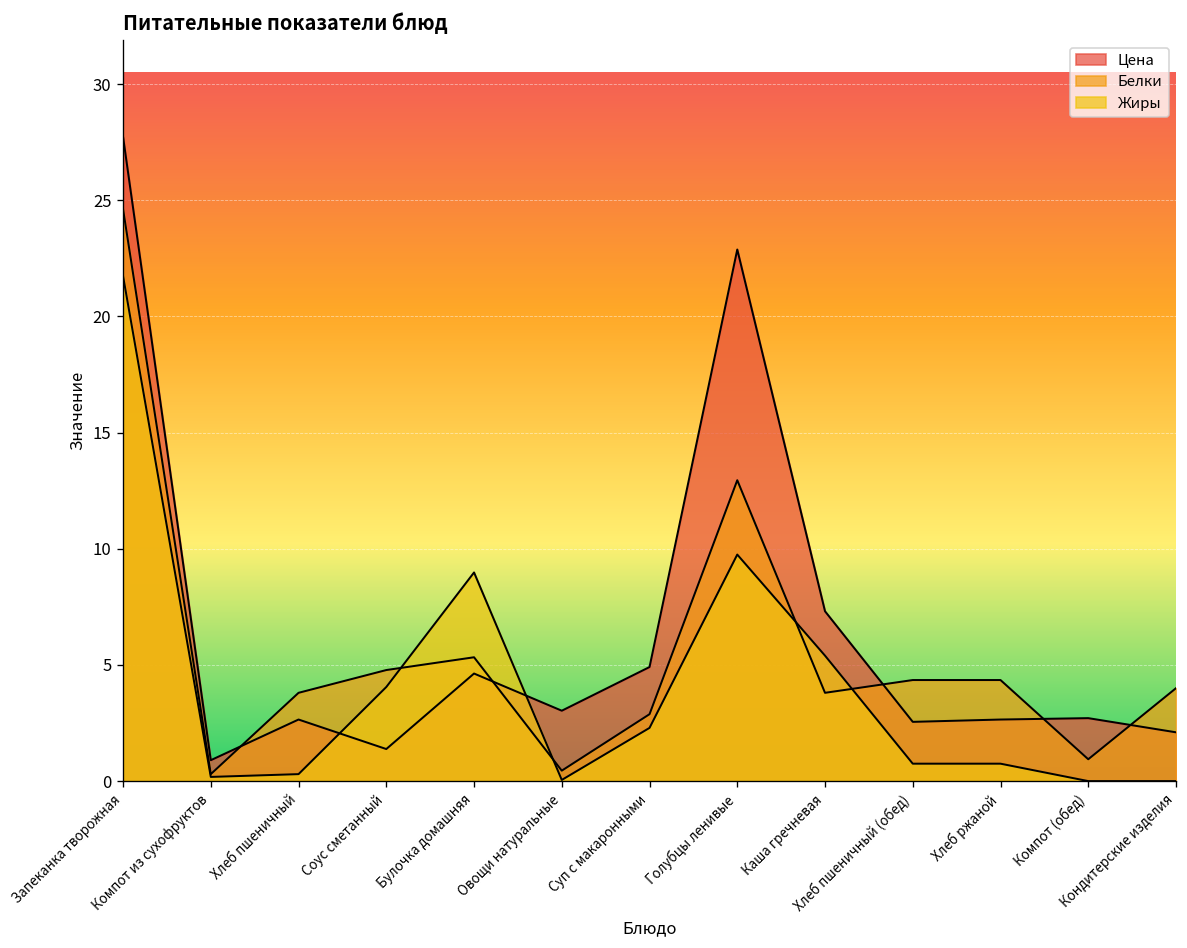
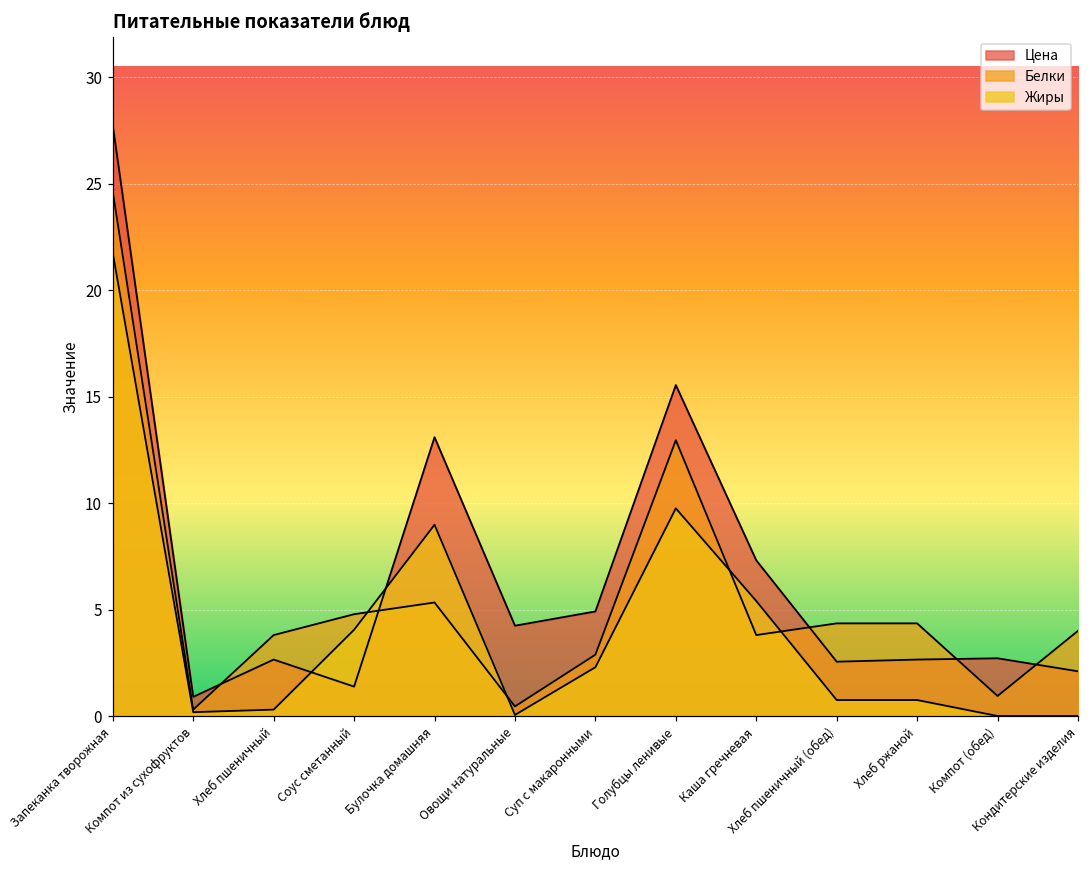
Цена, Булочка домашняя: 4.6 -> 13.1
Цена, Овощи натуральные: 3.0 -> 4.2
Цена, Голубцы ленивые: 22.9 -> 15.5
